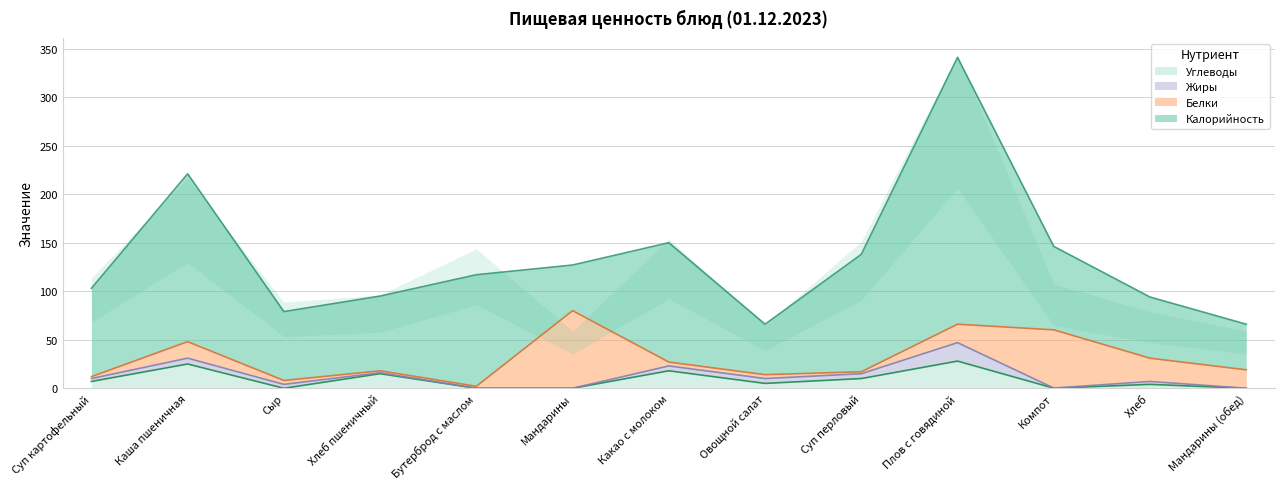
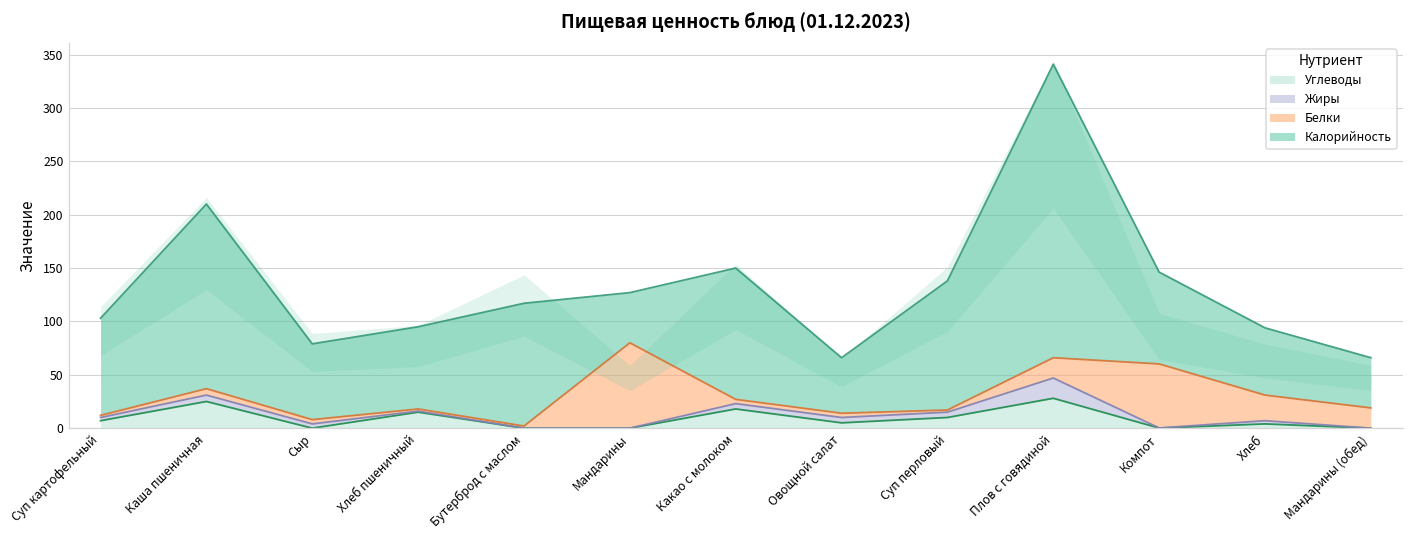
Белки, Каша пшеничная: 20 -> 10
